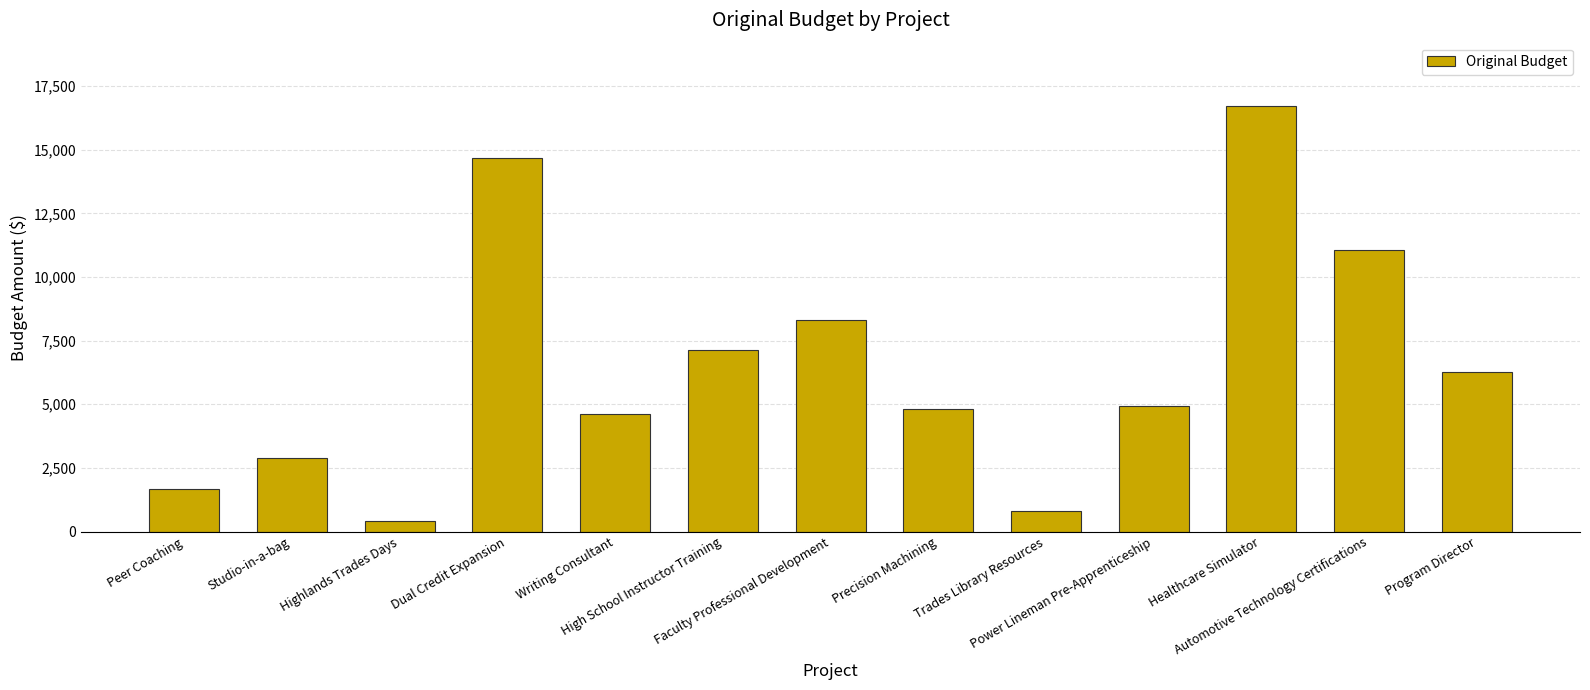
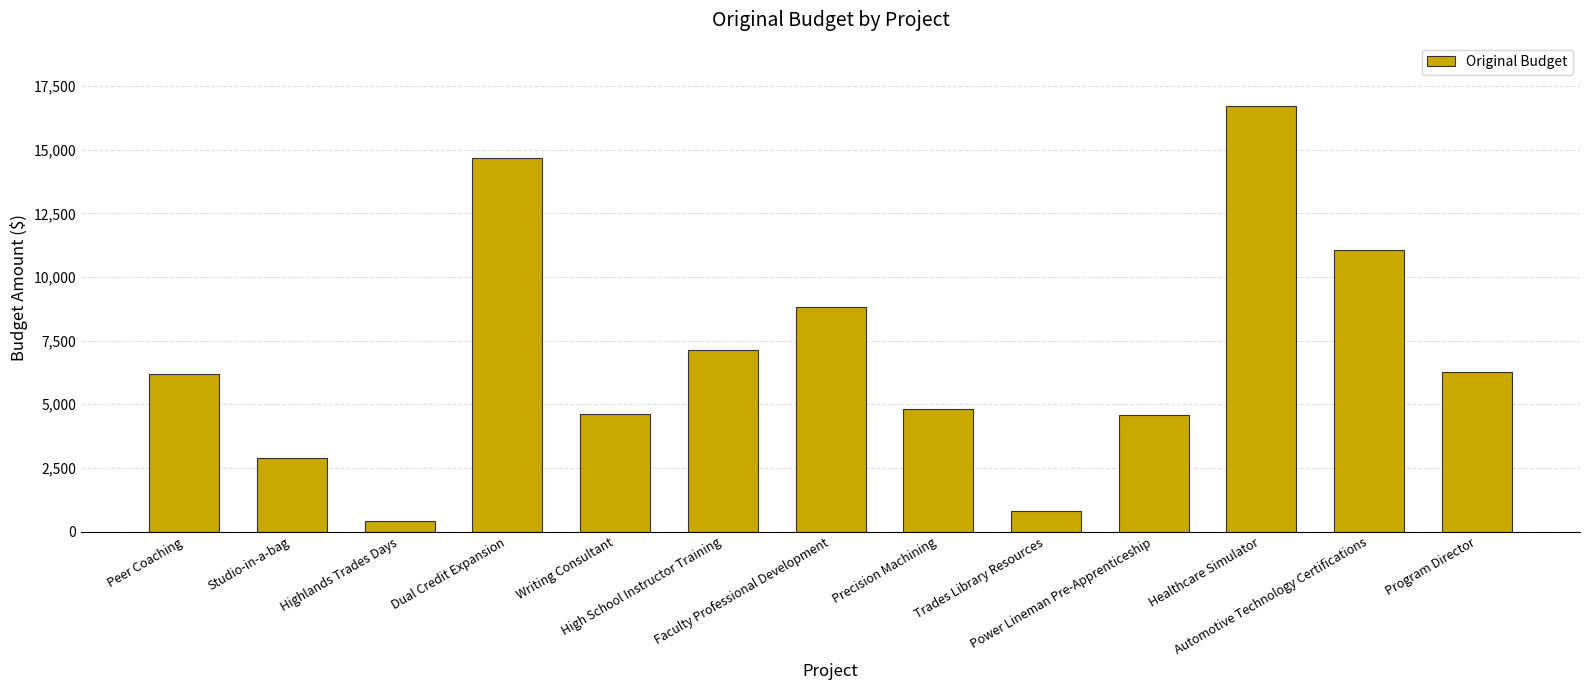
Peer Coaching: 1,700 -> 6,200
Faculty Professional Development: 8,300 -> 8,800
Power Lineman Pre-Apprenticeship: 5,000 -> 4,600
